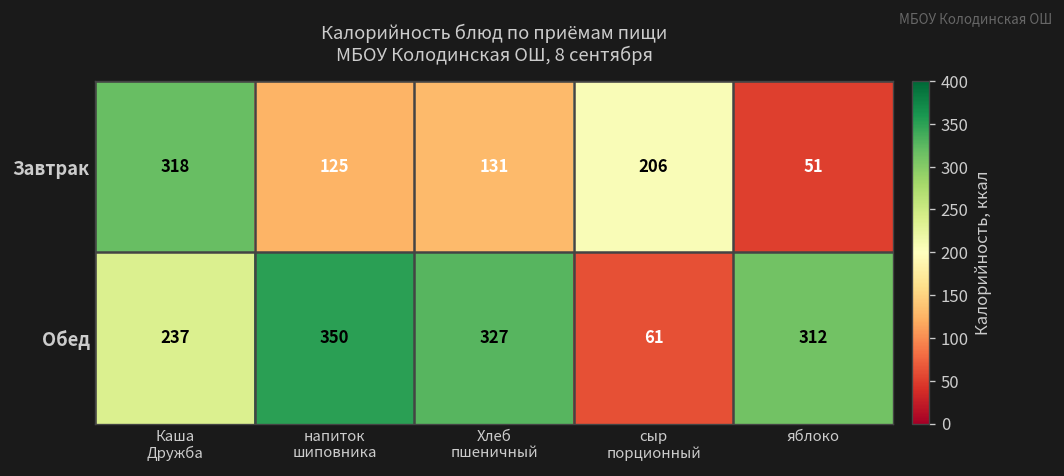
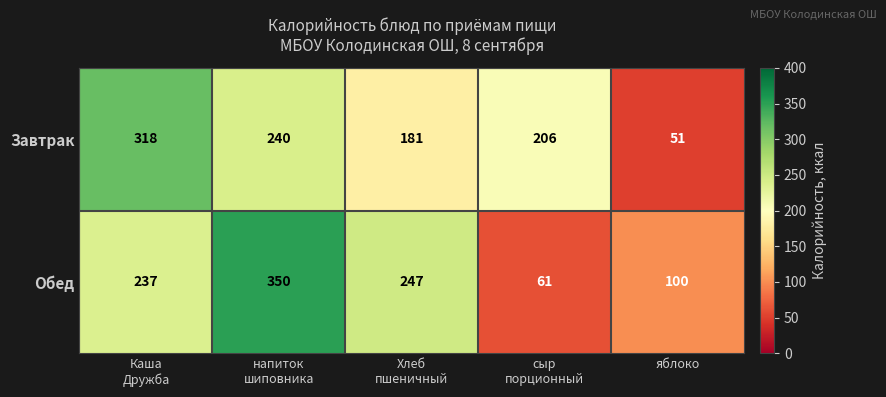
Завтрак, напиток шиповника: 125 -> 240
Завтрак, Хлеб пшеничный: 131 -> 181
Обед, Хлеб пшеничный: 327 -> 247
Обед, яблоко: 312 -> 100
